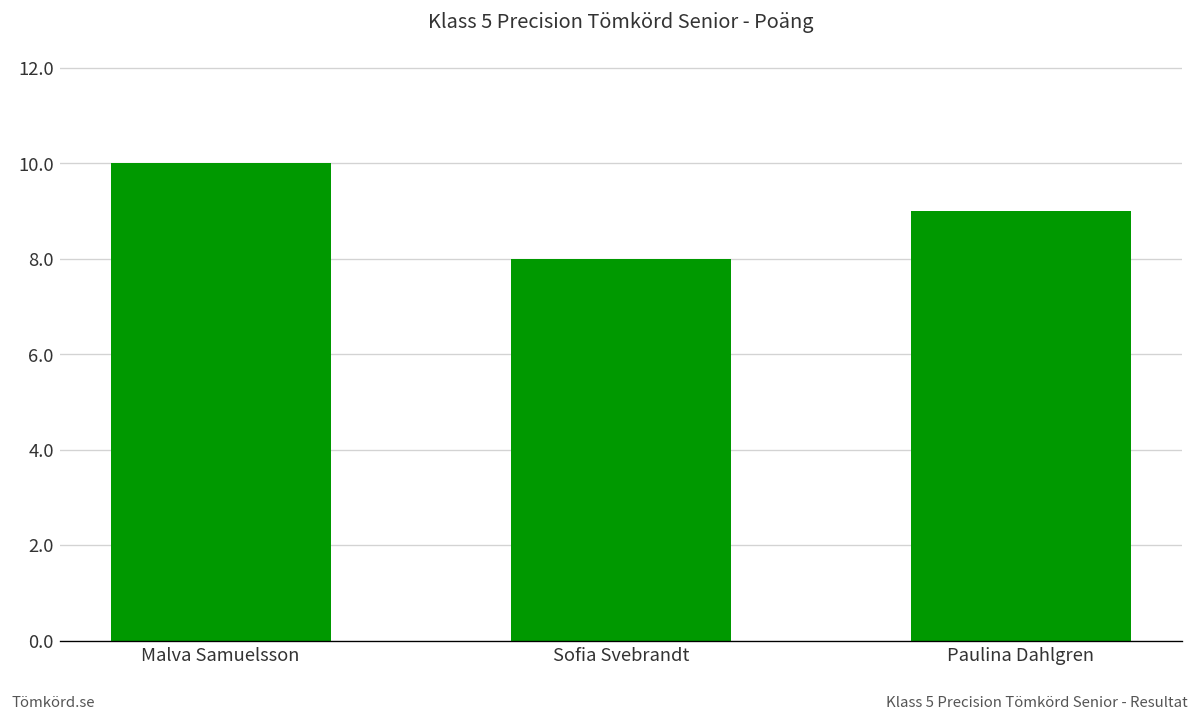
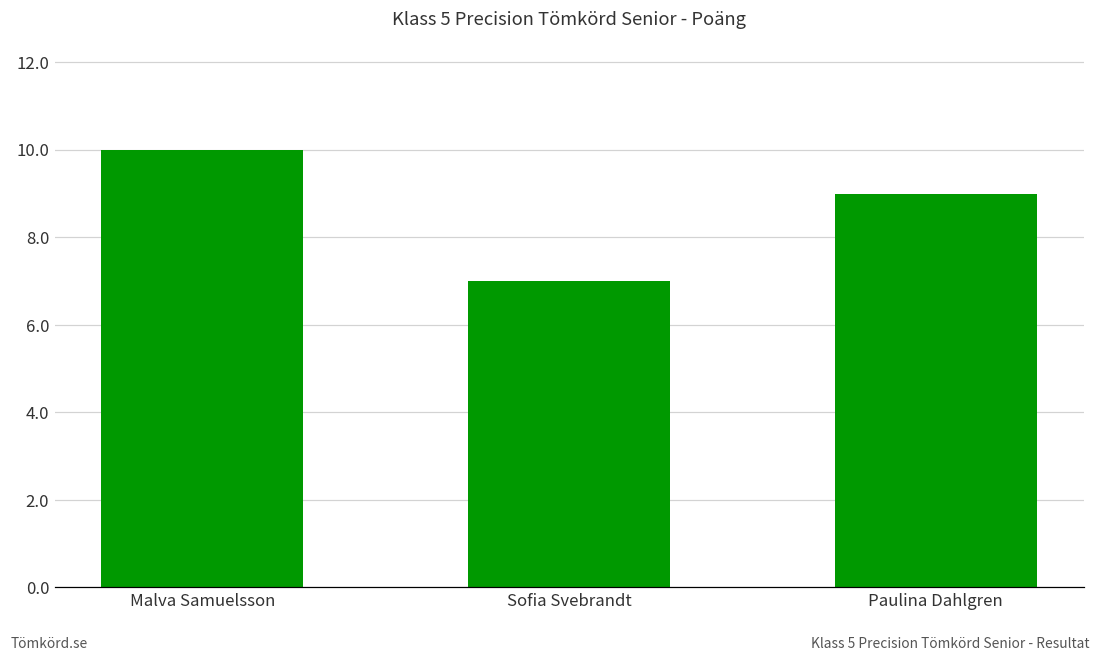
Sofia Svebrandt: 8 -> 7
